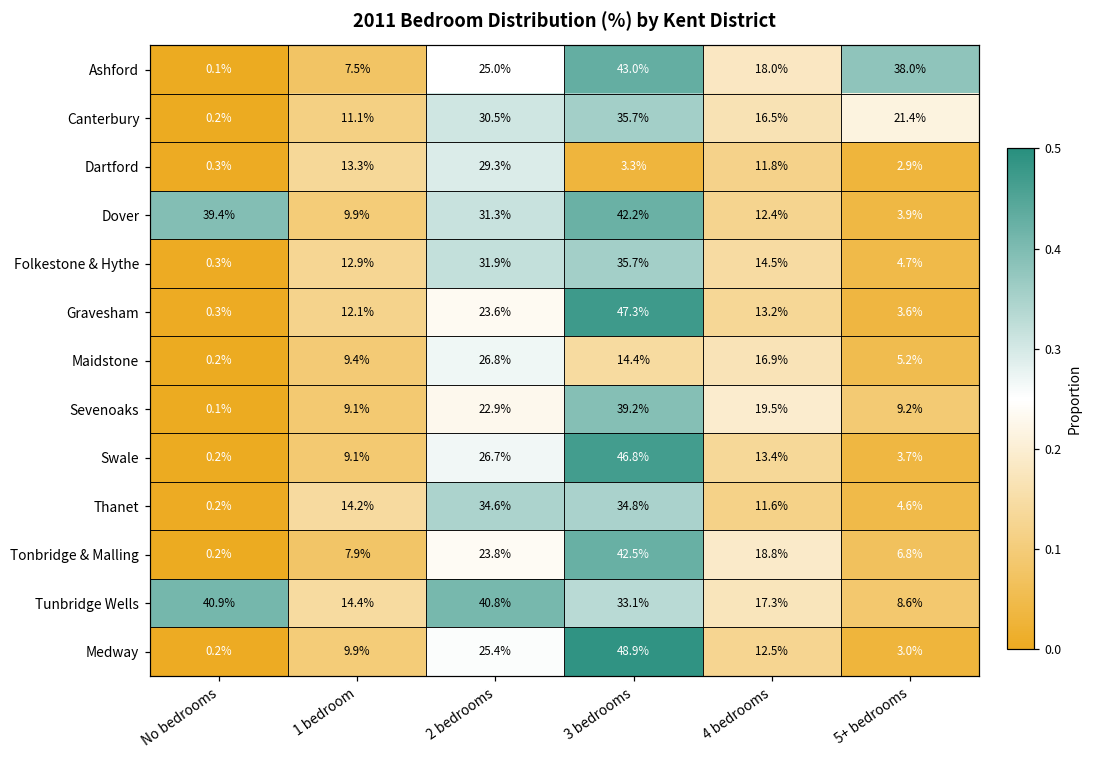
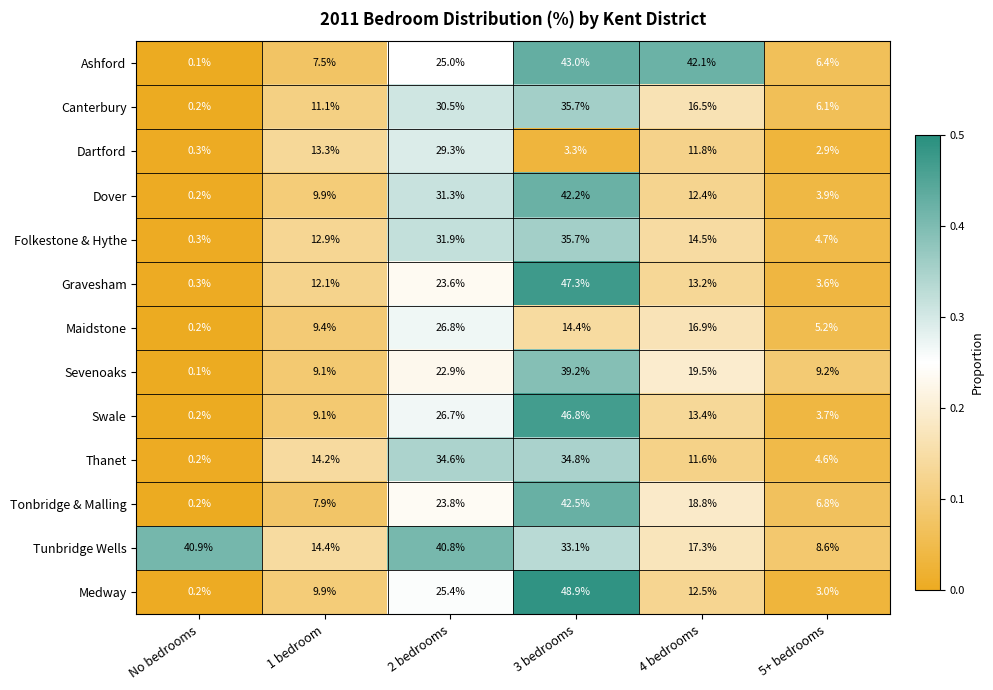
Ashford, 4 bedrooms: 18.0% -> 42.1%
Ashford, 5+ bedrooms: 38.0% -> 6.4%
Canterbury, 5+ bedrooms: 21.4% -> 6.1%
Dover, No bedrooms: 39.4% -> 0.2%
